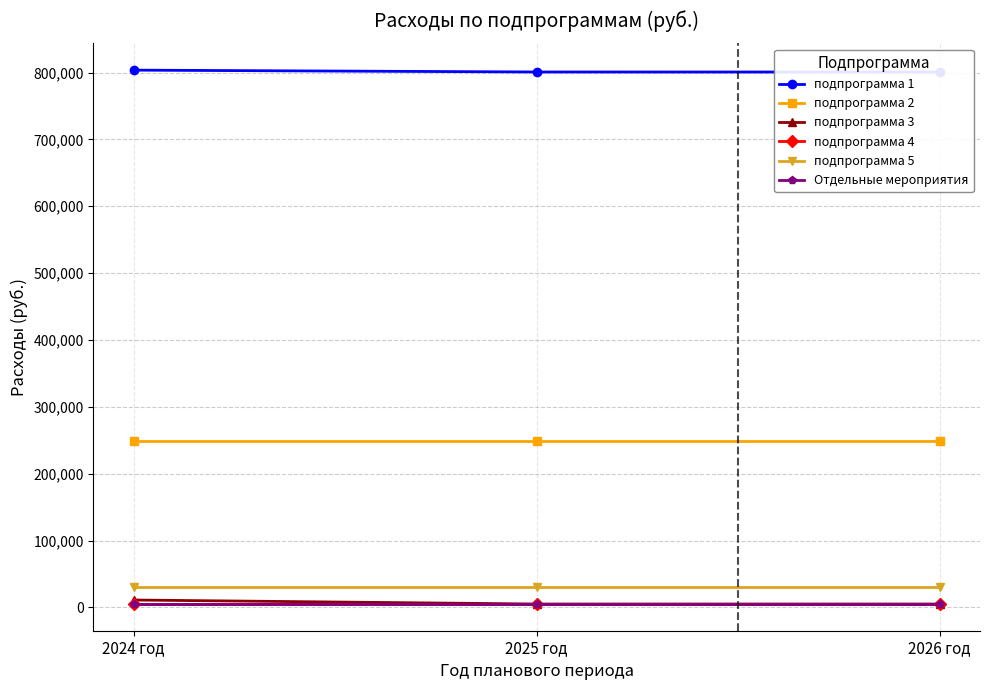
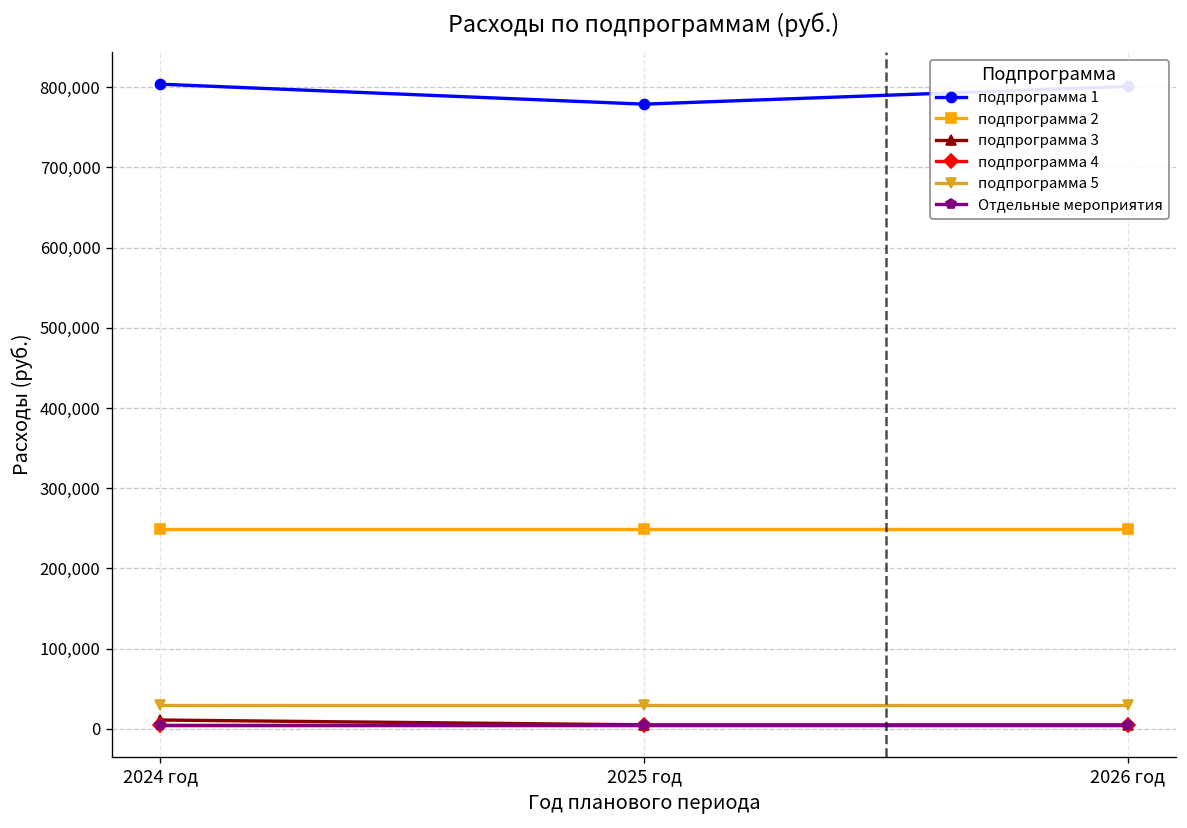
подпрограмма 1, 2025 год: 800,000 -> 780,000
